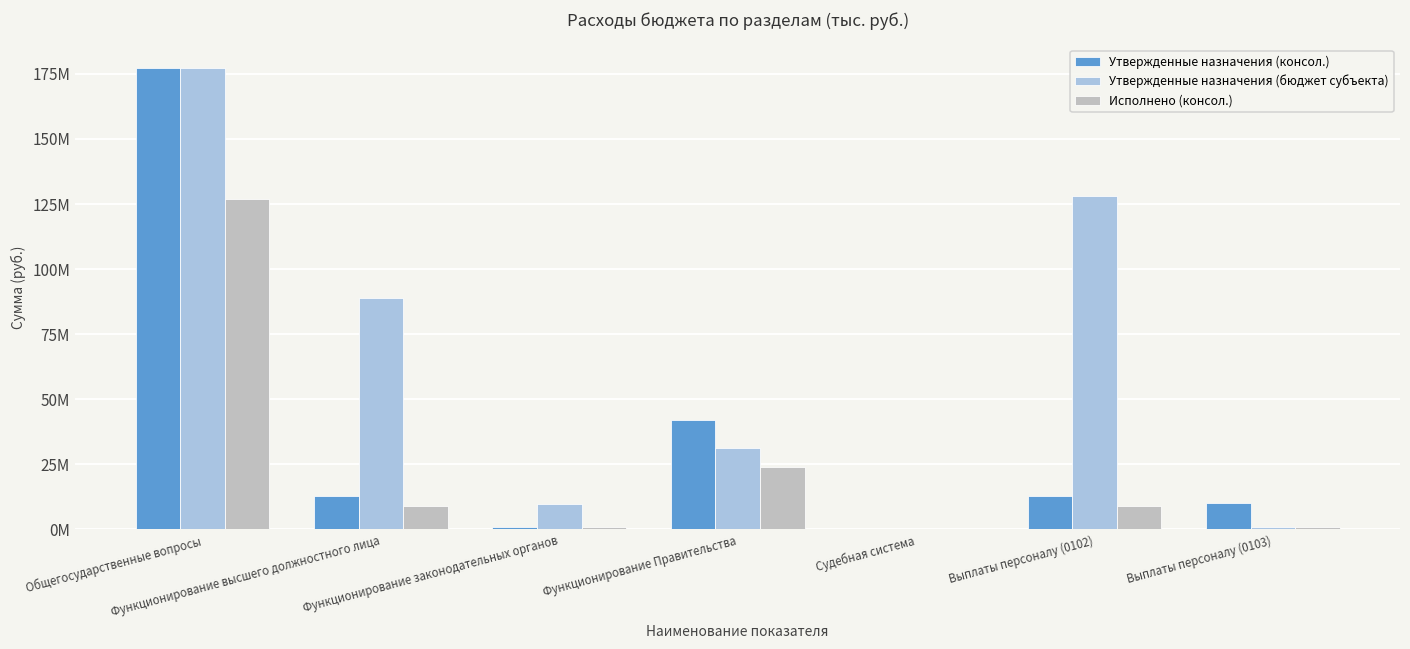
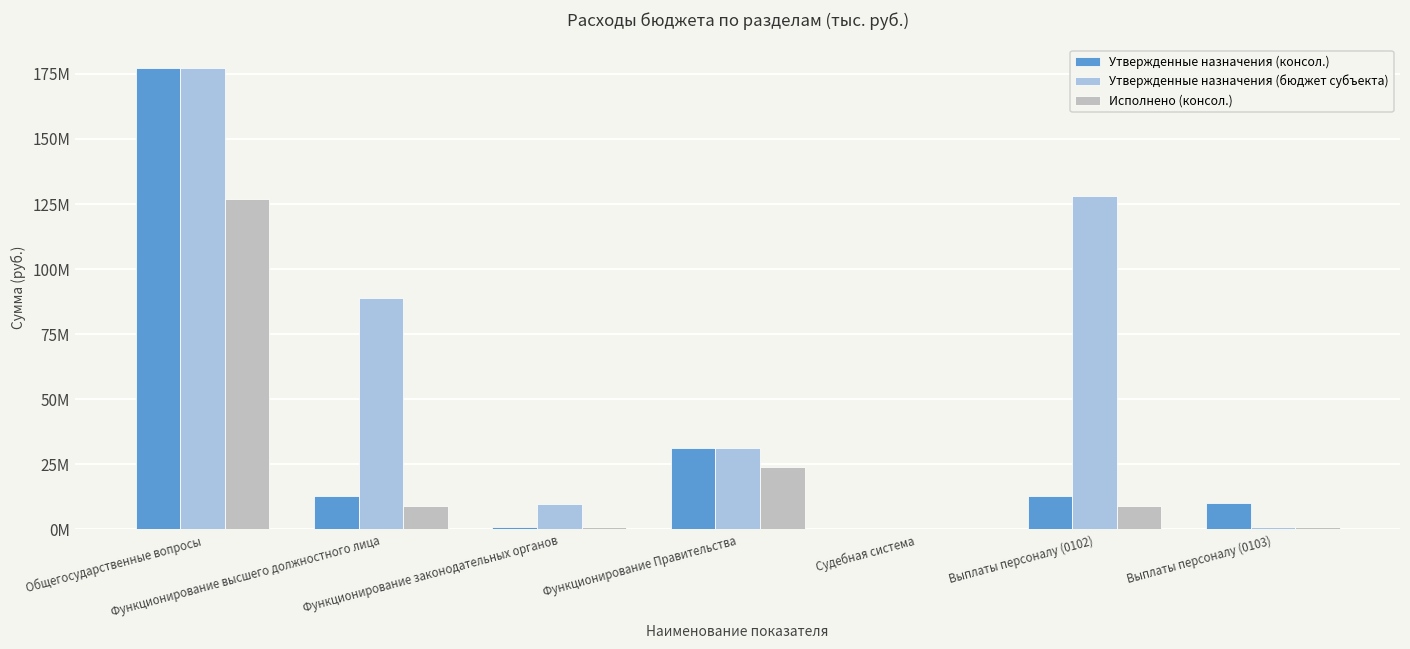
Утвержденные назначения (консол.), Функционирование Правительства: 42000000 -> 31000000
